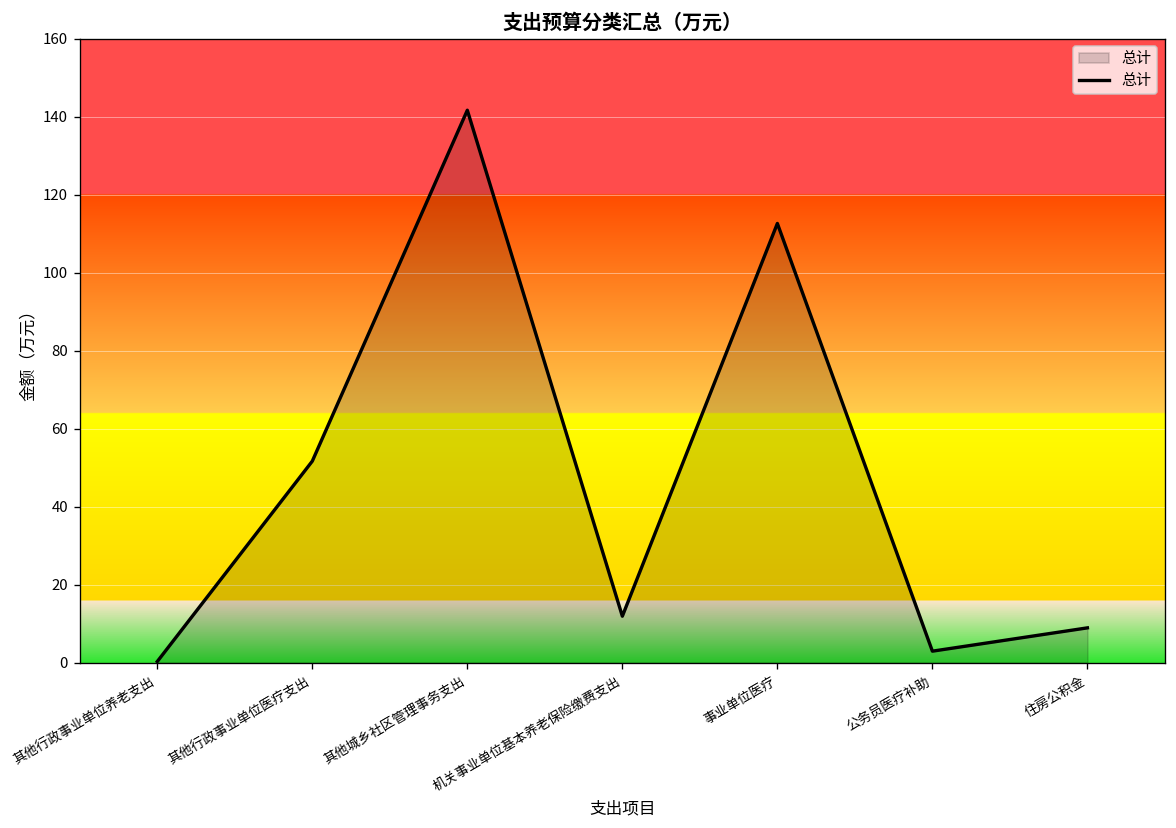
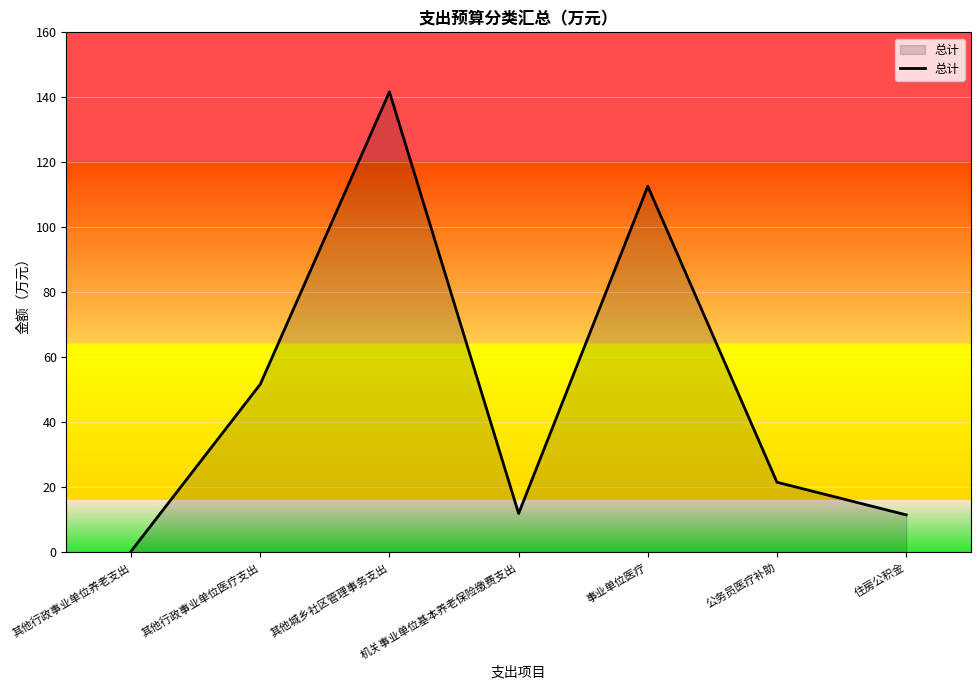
公务员医疗补助: 3 -> 22
住房公积金: 9 -> 12
